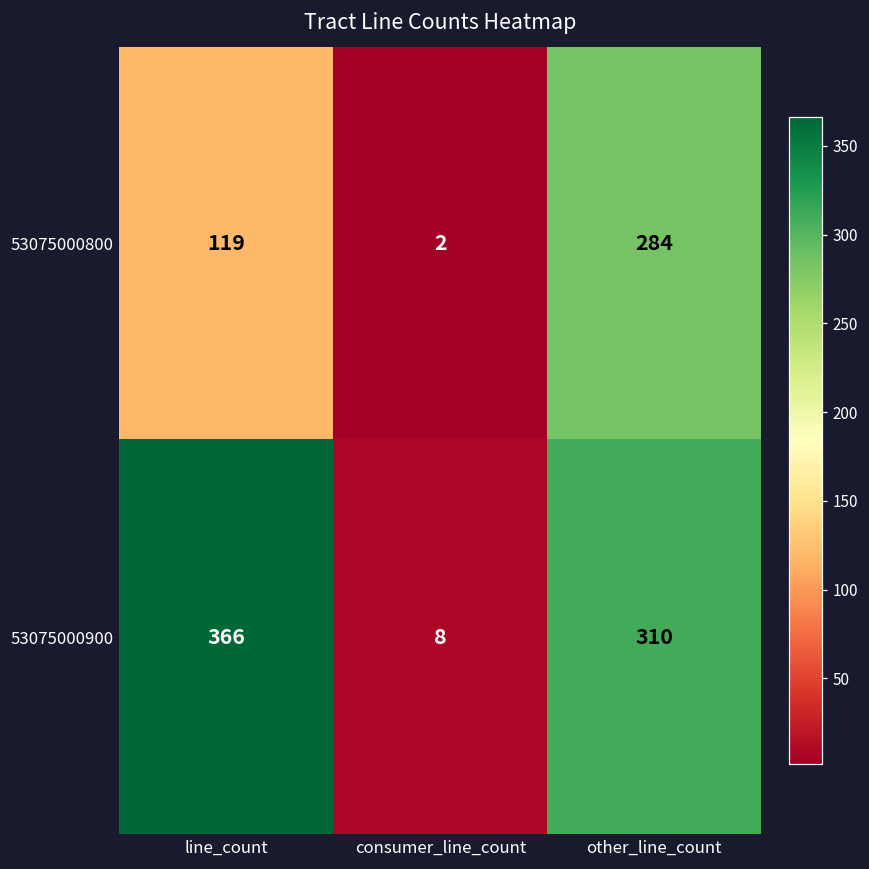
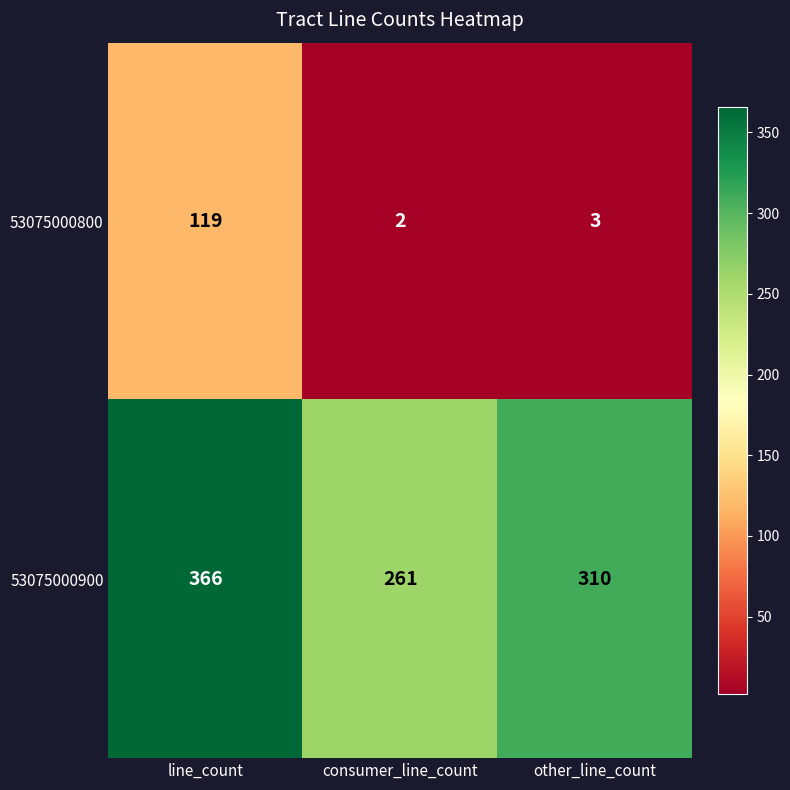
53075000800, other_line_count: 284 -> 3
53075000900, consumer_line_count: 8 -> 261
